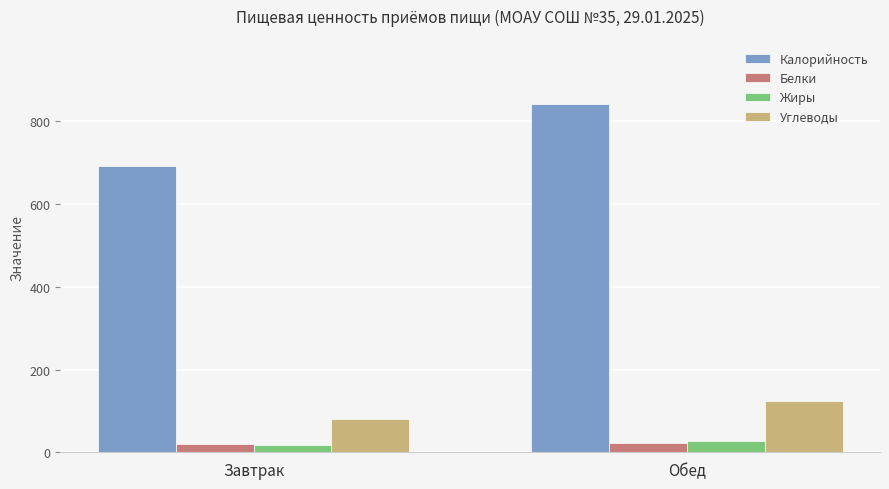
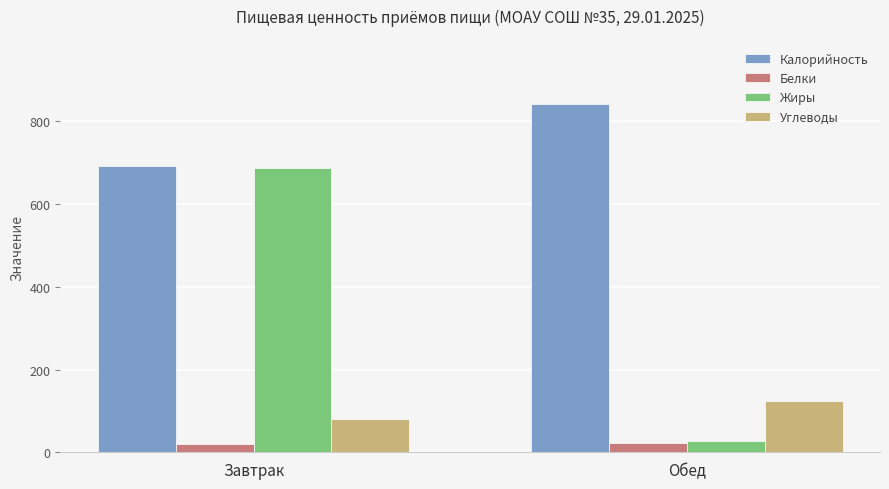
Жиры, Завтрак: 20 -> 690
